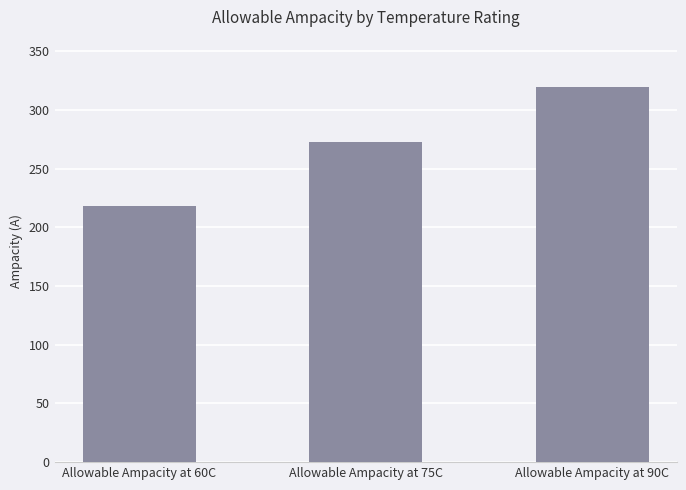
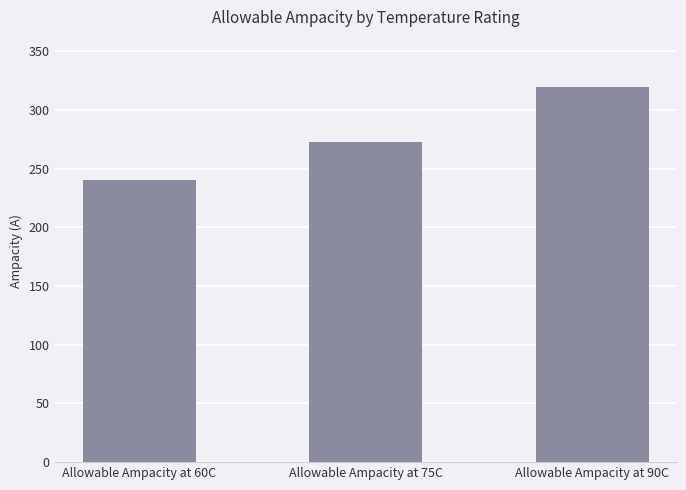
Allowable Ampacity at 60C: 218 -> 240
